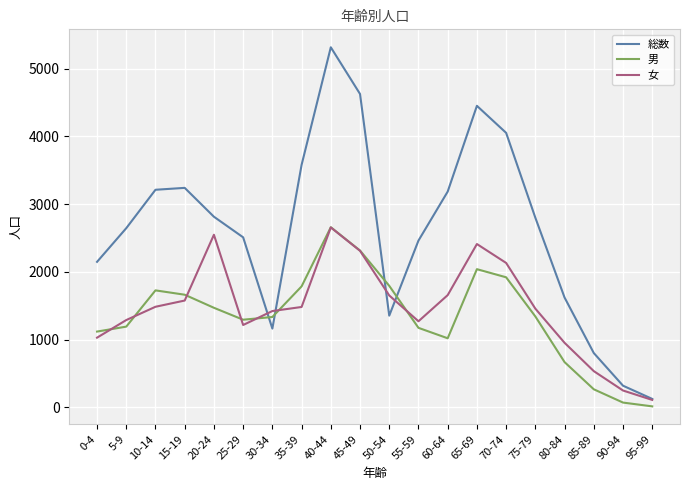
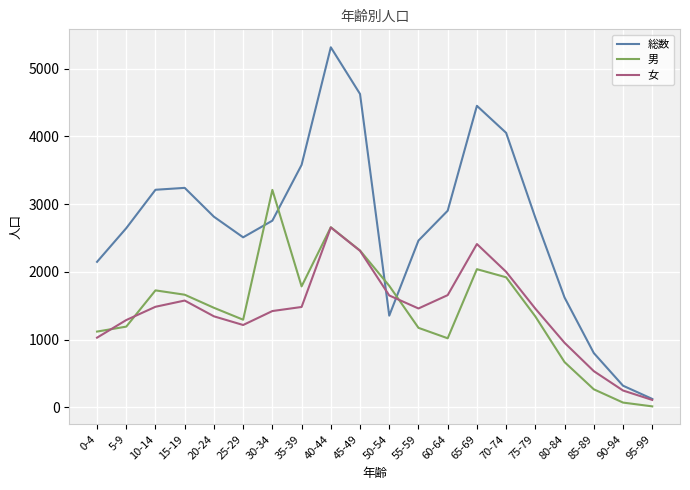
女, 20-24: 2500 -> 1300
総数, 30-34: 1200 -> 2800
男, 30-34: 1300 -> 3200
女, 55-59: 1300 -> 1500
総数, 60-64: 3200 -> 2900
女, 70-74: 2100 -> 2000
